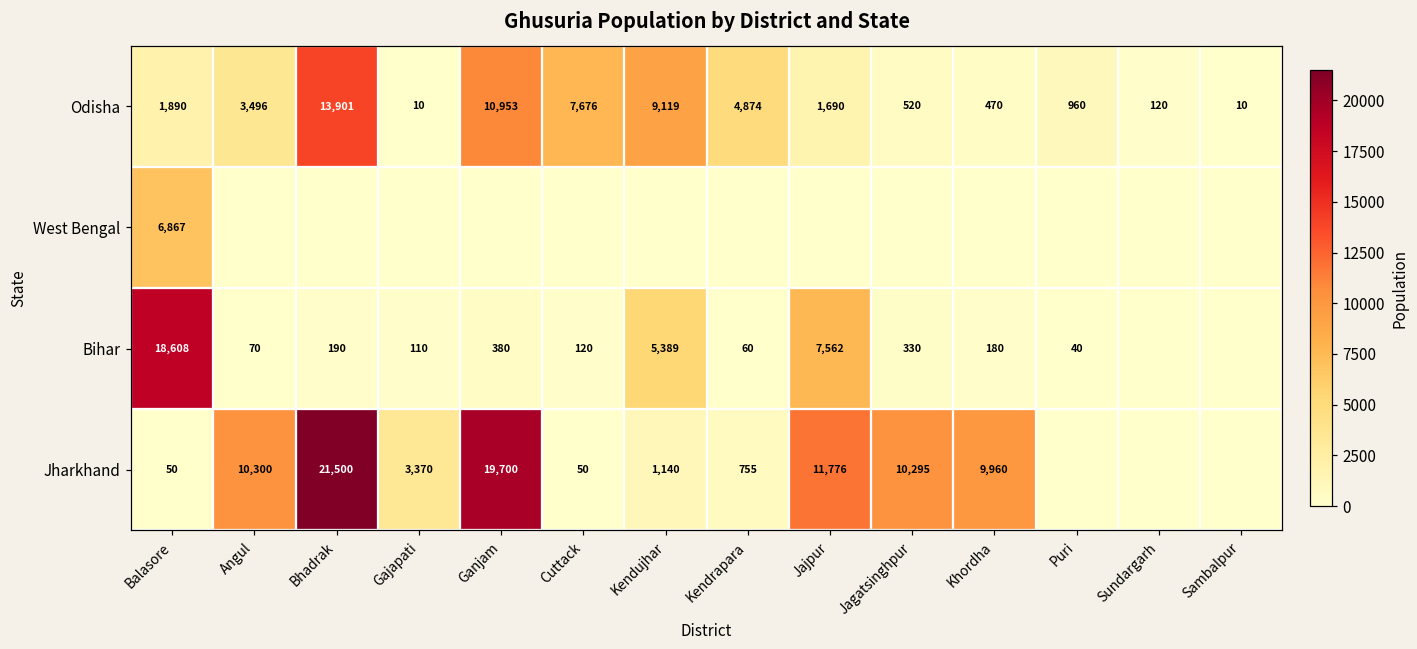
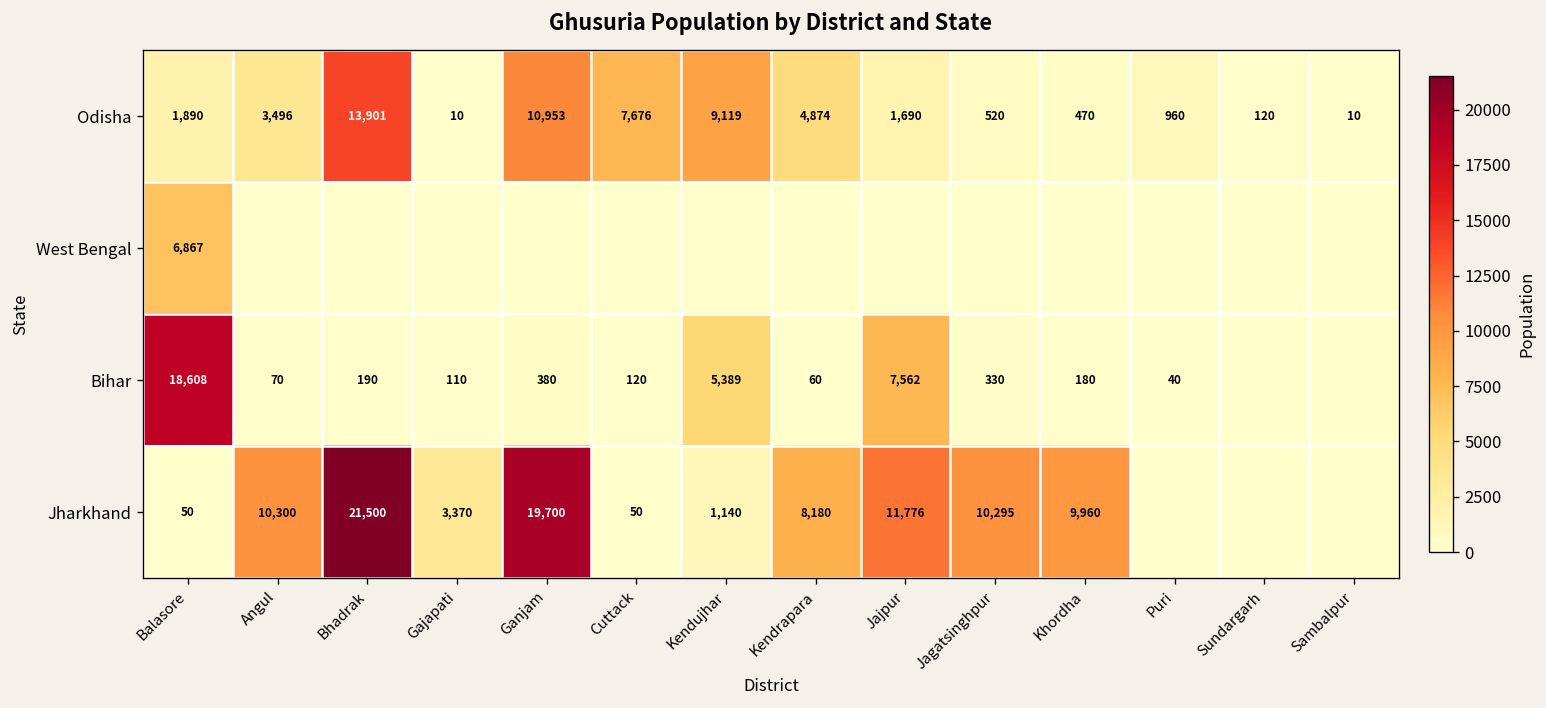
Jharkhand, Kendrapara: 755 -> 8,180
